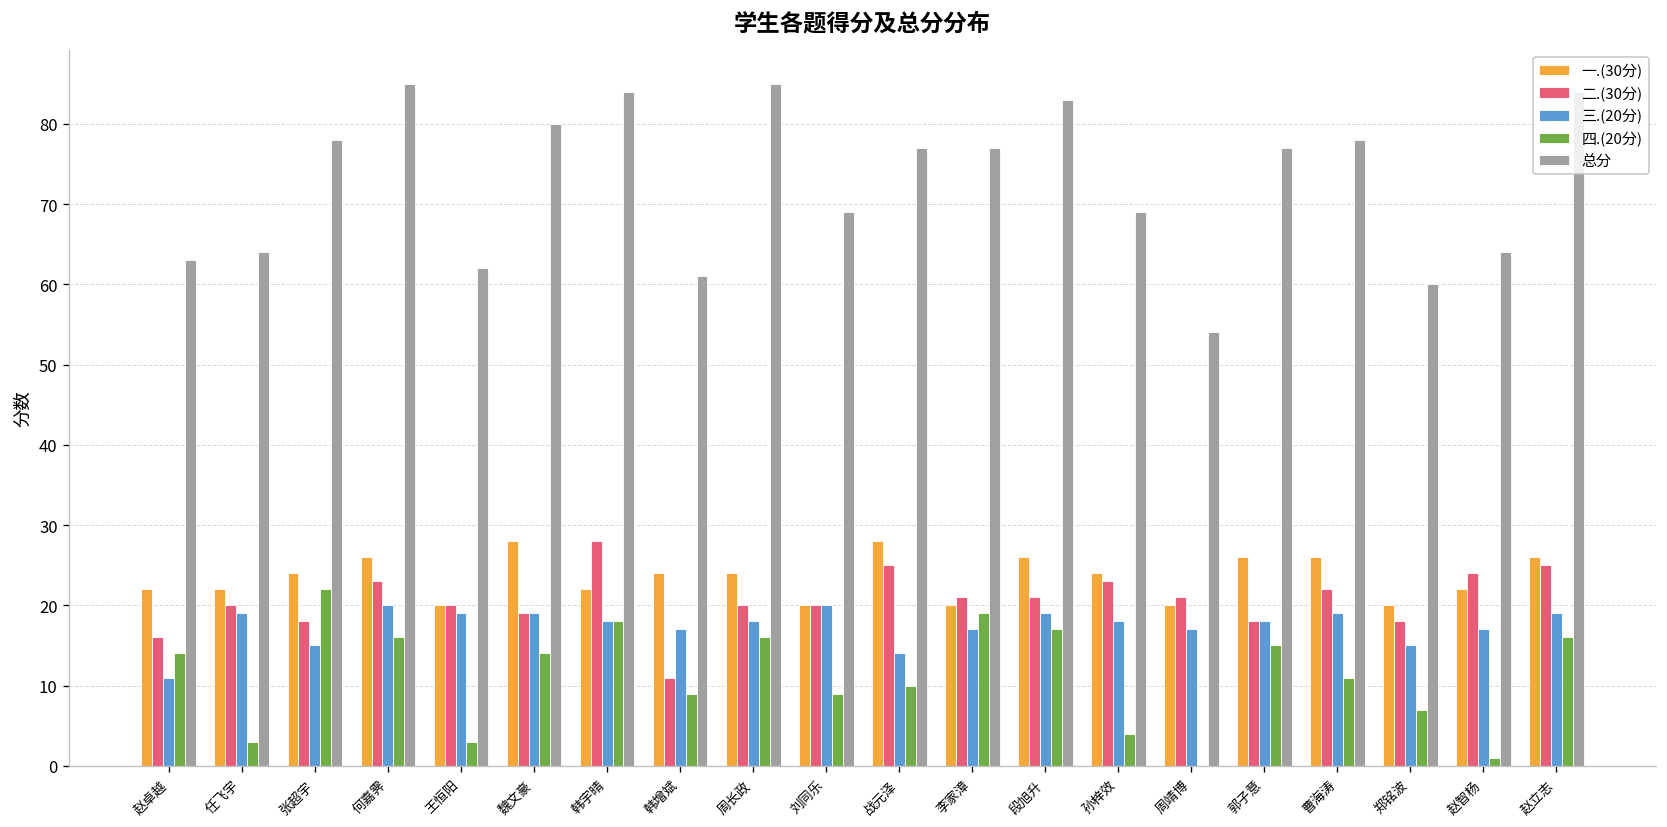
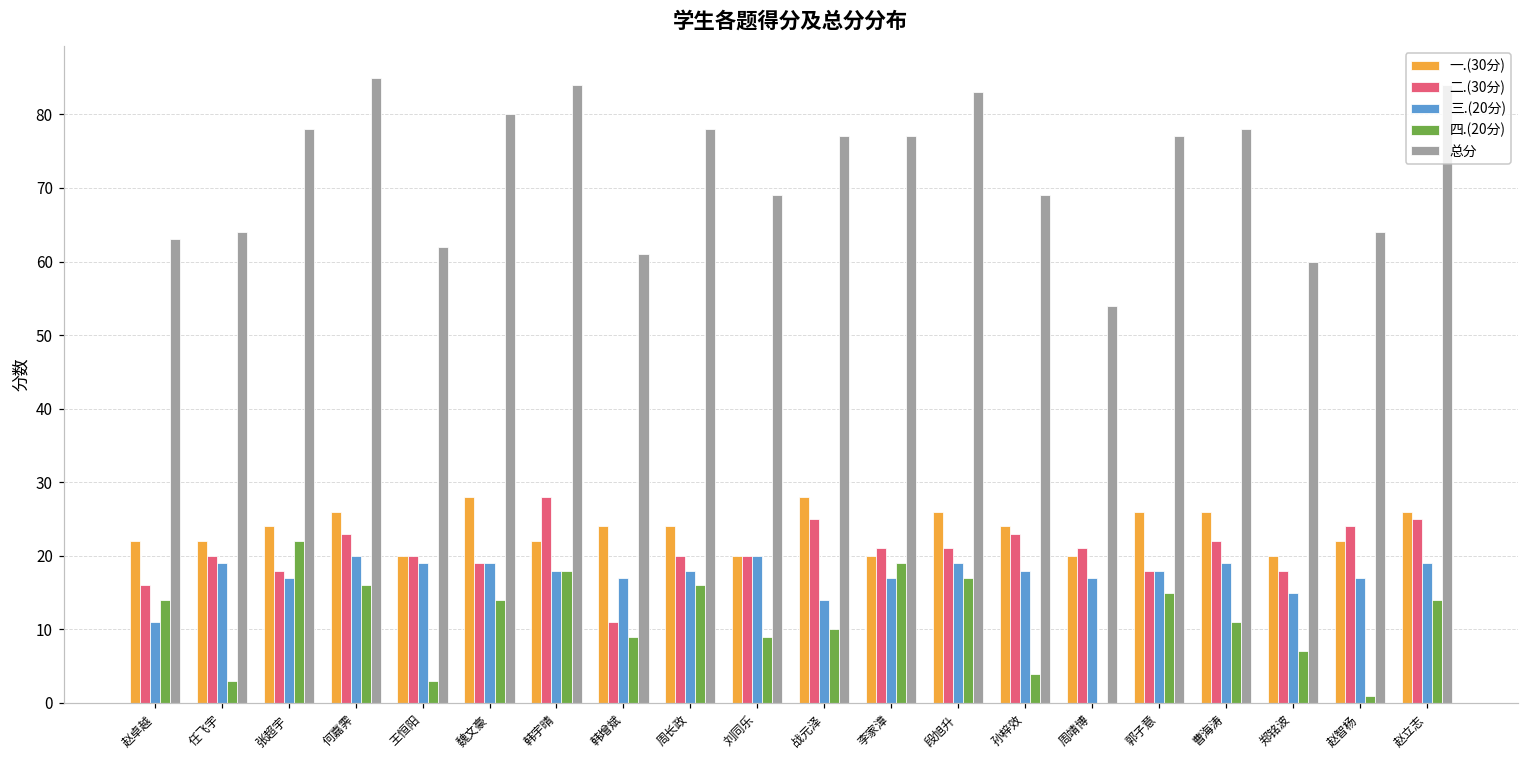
三.(20分), 张超宇: 15 -> 17
总分, 周长政: 85 -> 78
四.(20分), 赵立志: 16 -> 14
